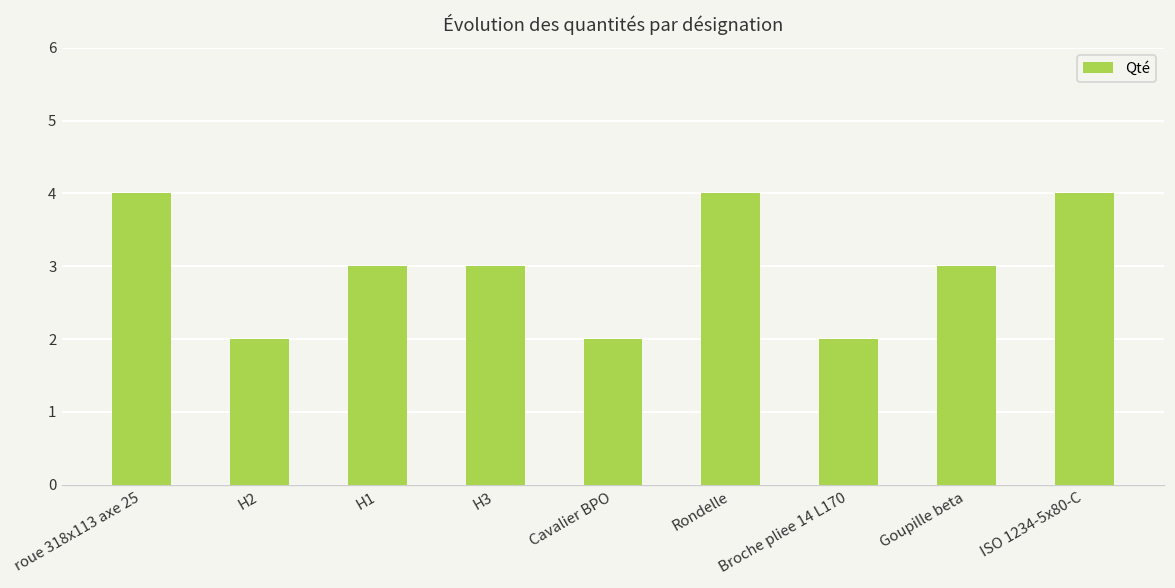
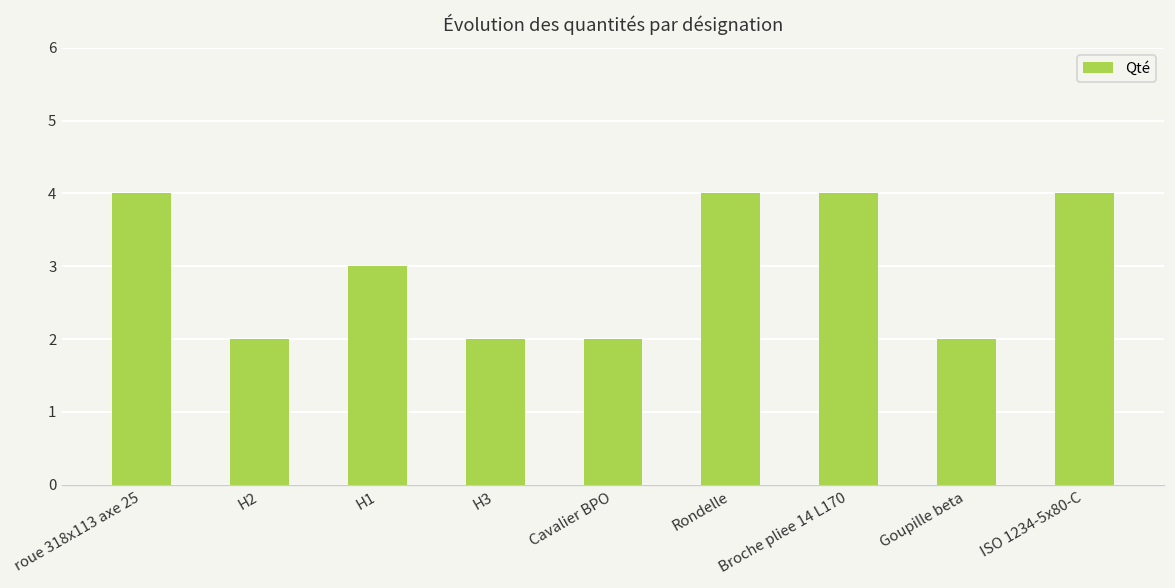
H3: 3 -> 2
Broche pliee 14 L170: 2 -> 4
Goupille beta: 3 -> 2
